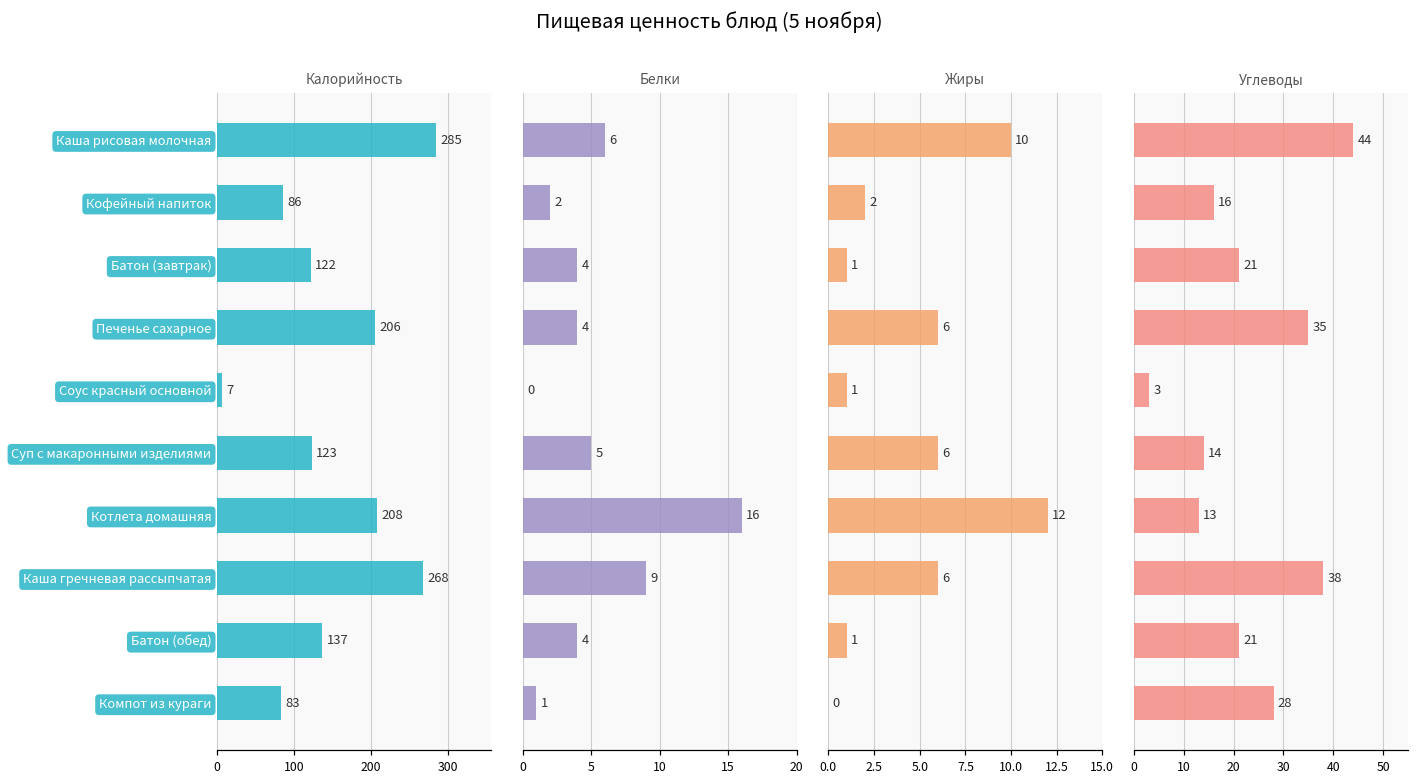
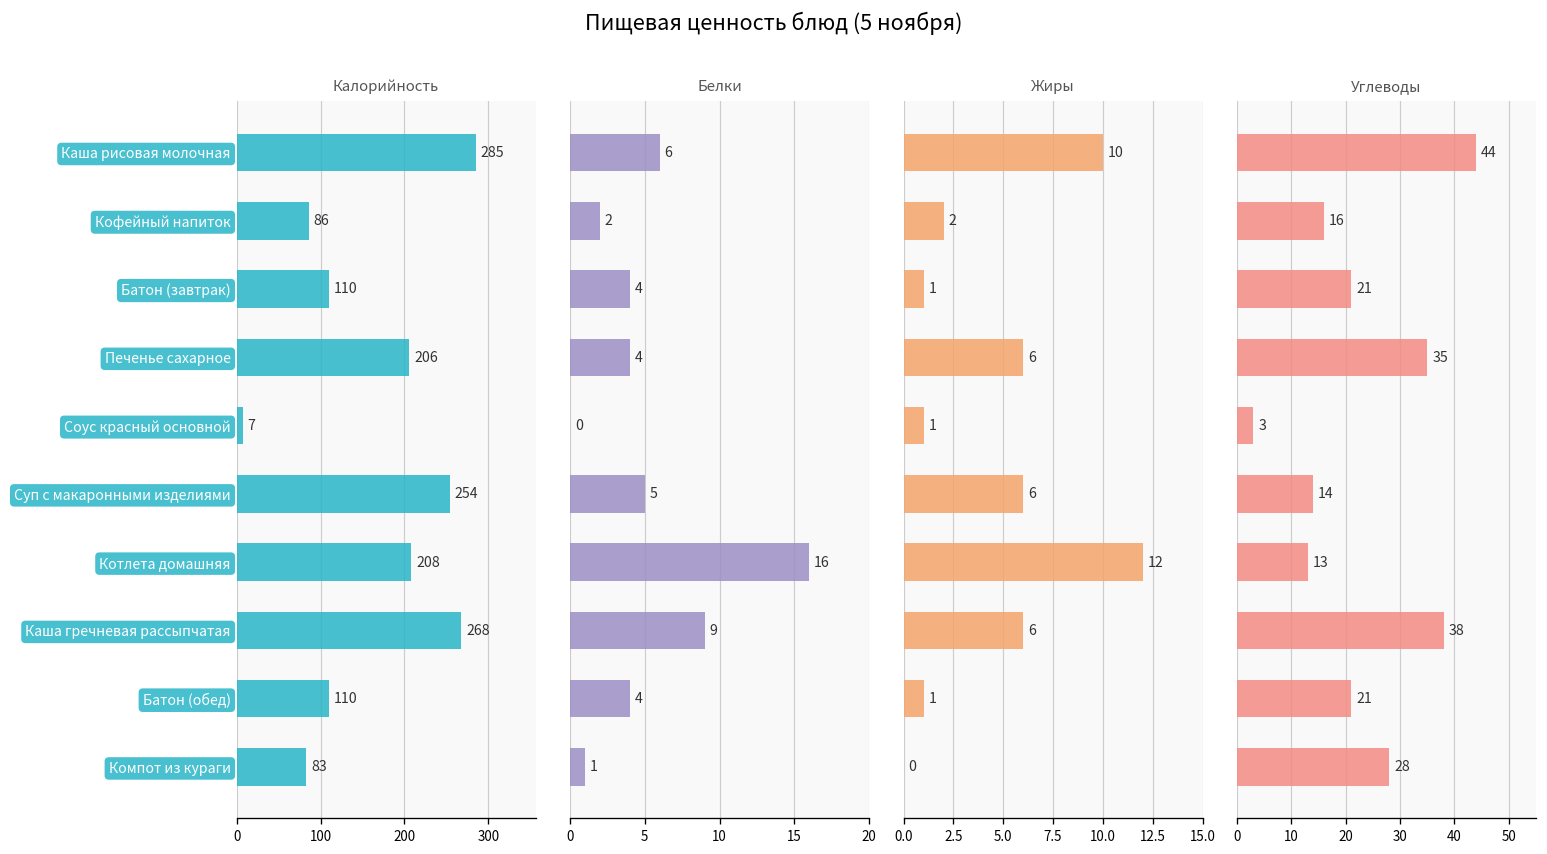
Калорийность, Батон (завтрак): 122 -> 110
Калорийность, Суп с макаронными изделиями: 123 -> 254
Калорийность, Батон (обед): 137 -> 110
